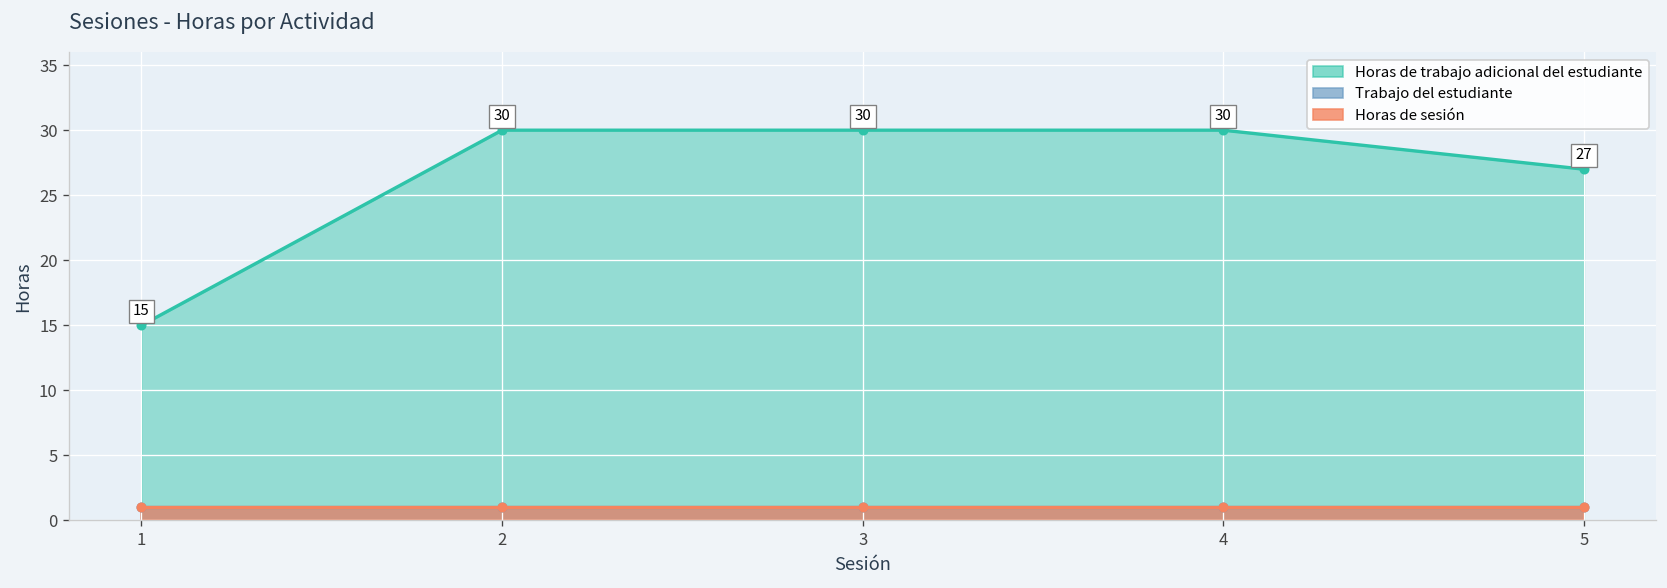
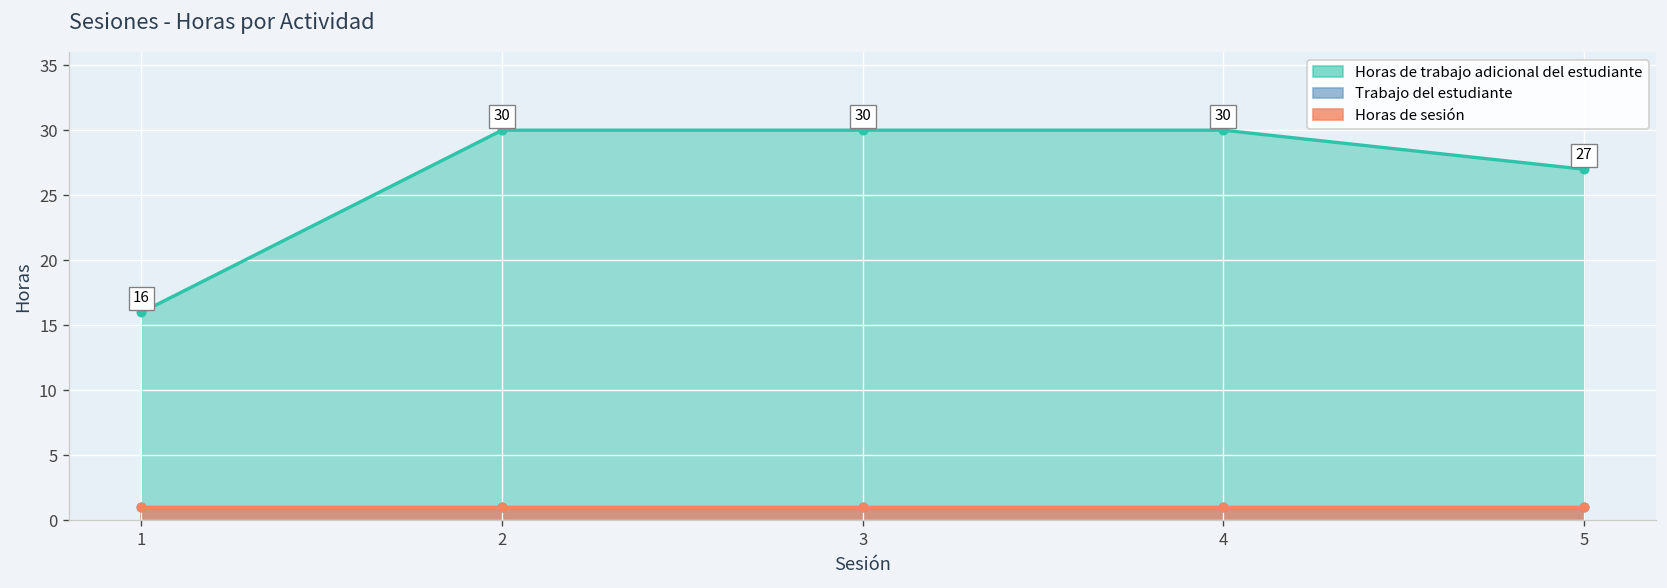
Horas de trabajo adicional del estudiante, 1: 15 -> 16
